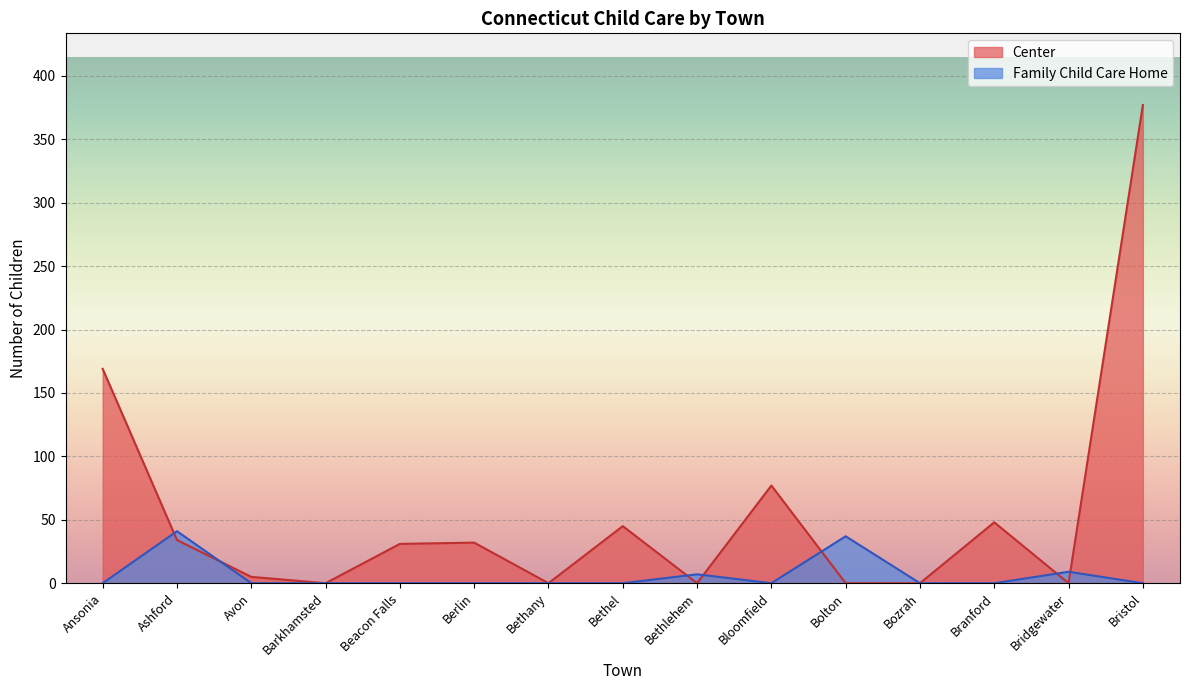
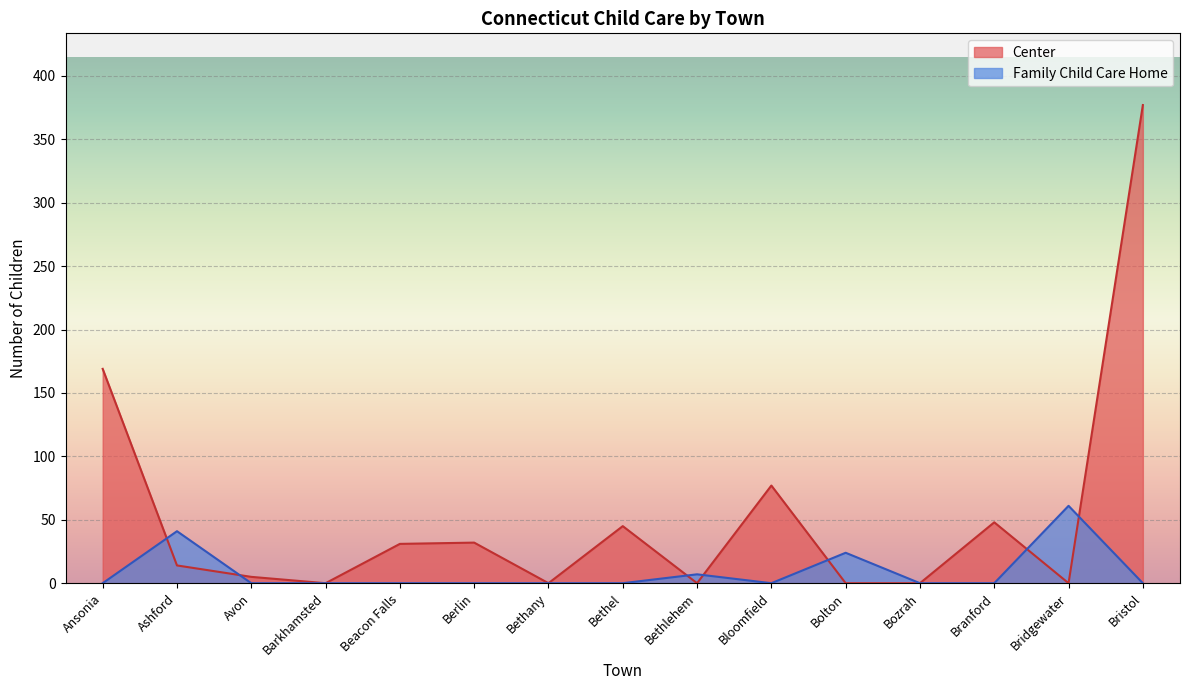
Center, Ashford: 34 -> 14
Family Child Care Home, Bolton: 37 -> 24
Family Child Care Home, Bridgewater: 9 -> 61
